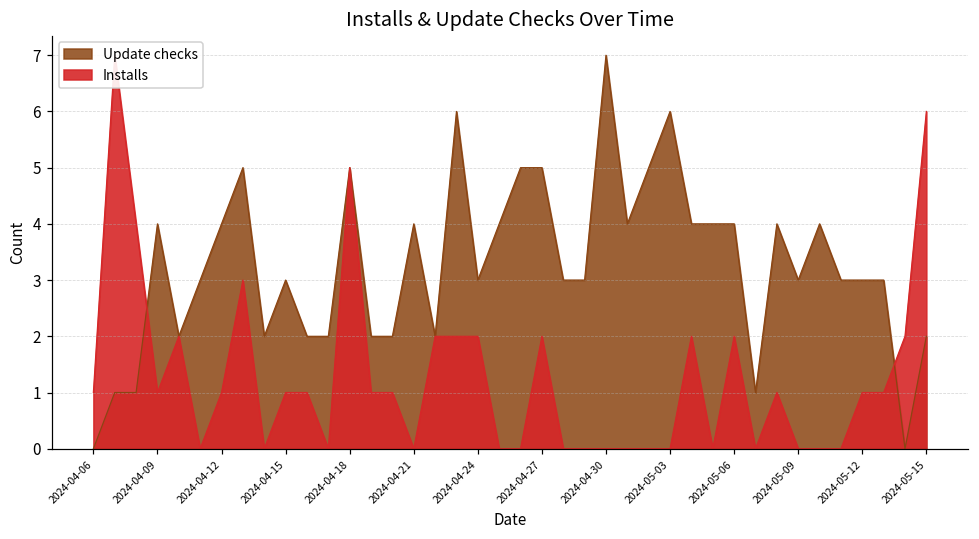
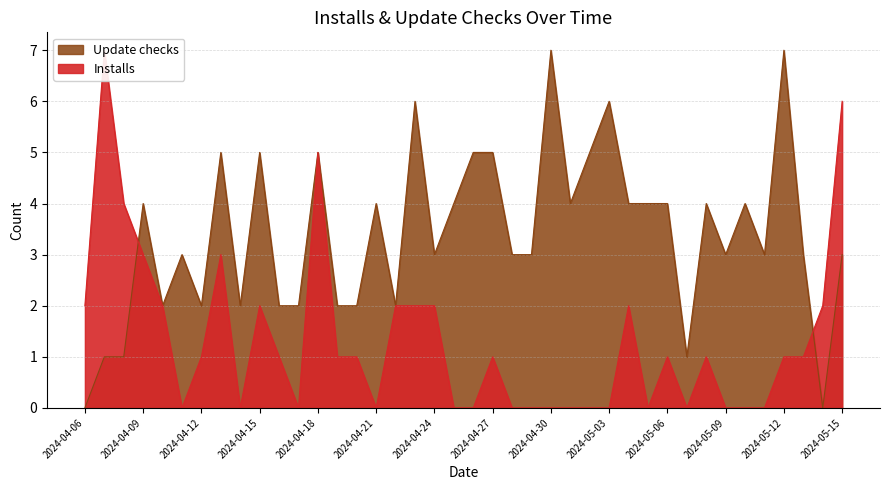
Installs, 2024-04-06: 1 -> 2
Installs, 2024-04-09: 1 -> 3
Update checks, 2024-04-12: 4 -> 2
Update checks, 2024-04-15: 3 -> 5
Installs, 2024-04-15: 1 -> 2
Installs, 2024-04-27: 2 -> 1
Installs, 2024-05-06: 2 -> 1
Update checks, 2024-05-12: 3 -> 7
Update checks, 2024-05-15: 2 -> 3
